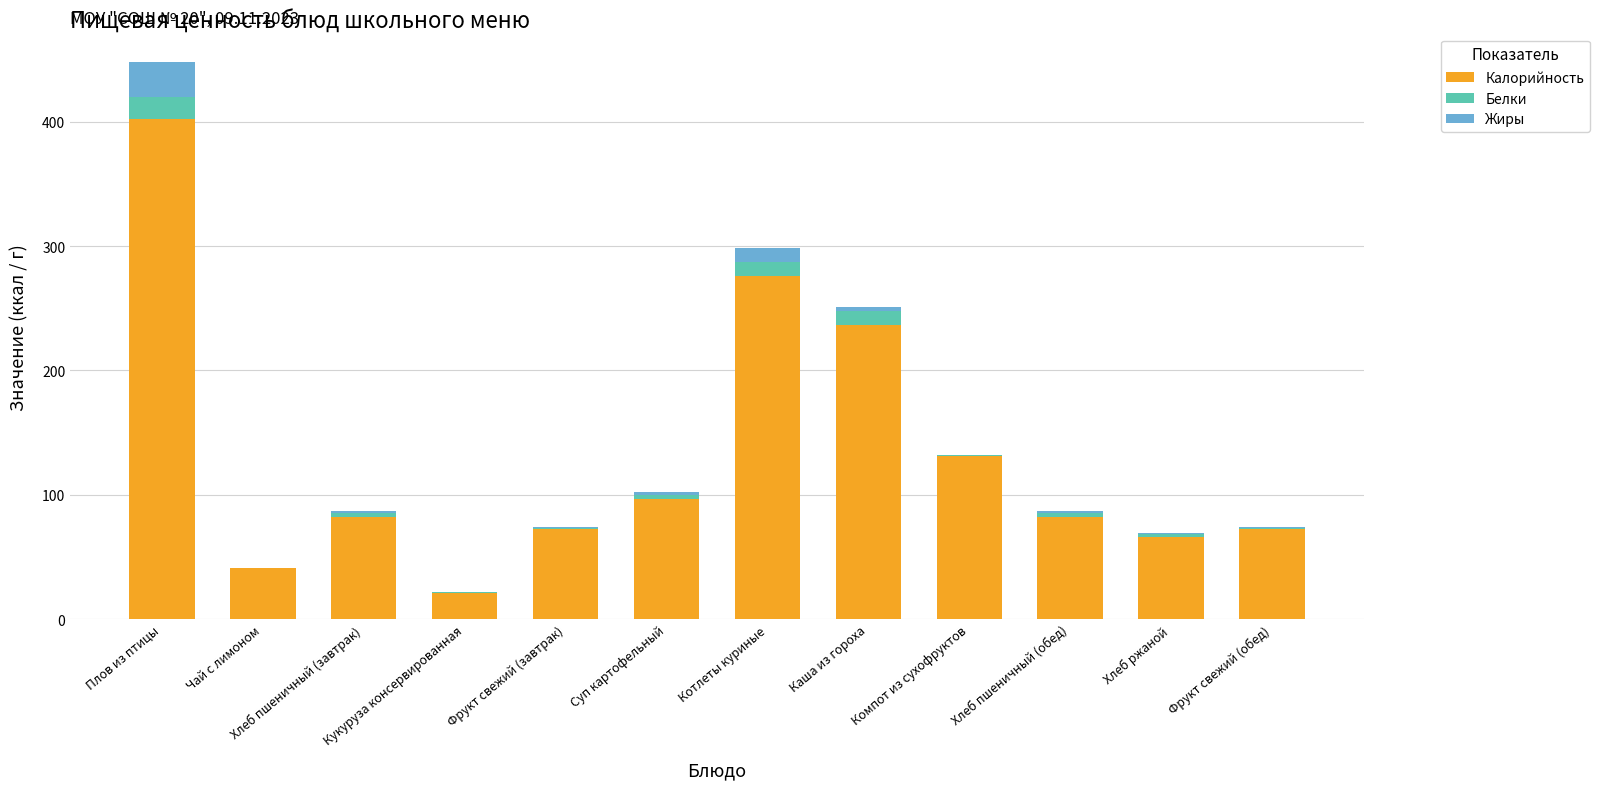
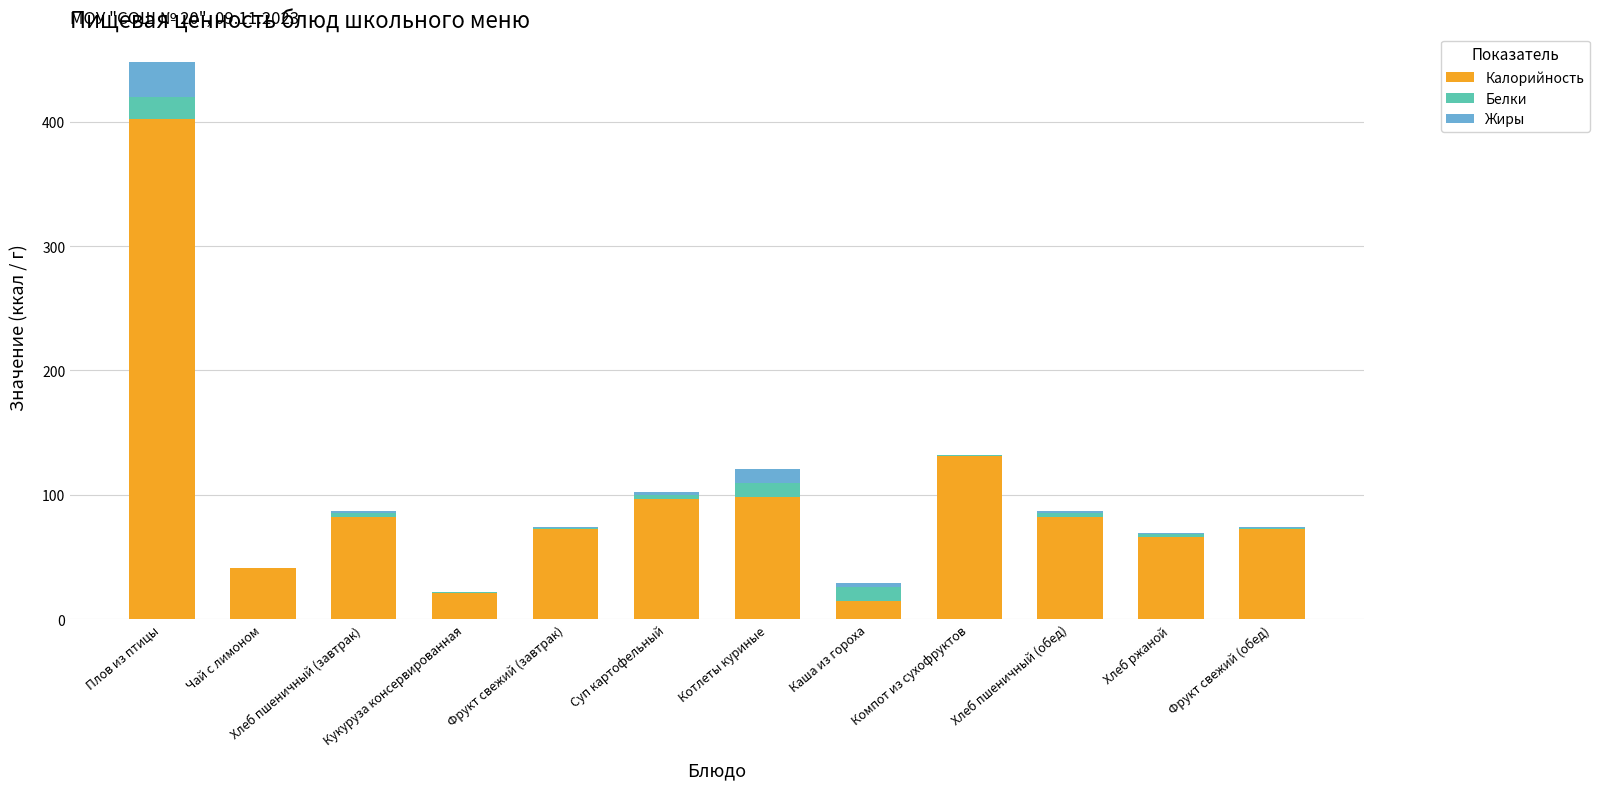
Калорийность, Котлеты куриные: 276 -> 98
Калорийность, Каша из гороха: 236 -> 15
